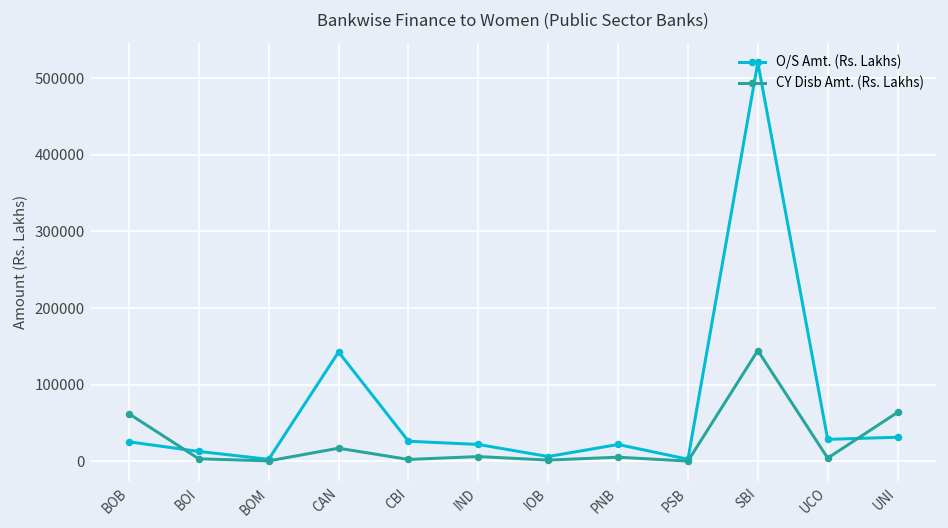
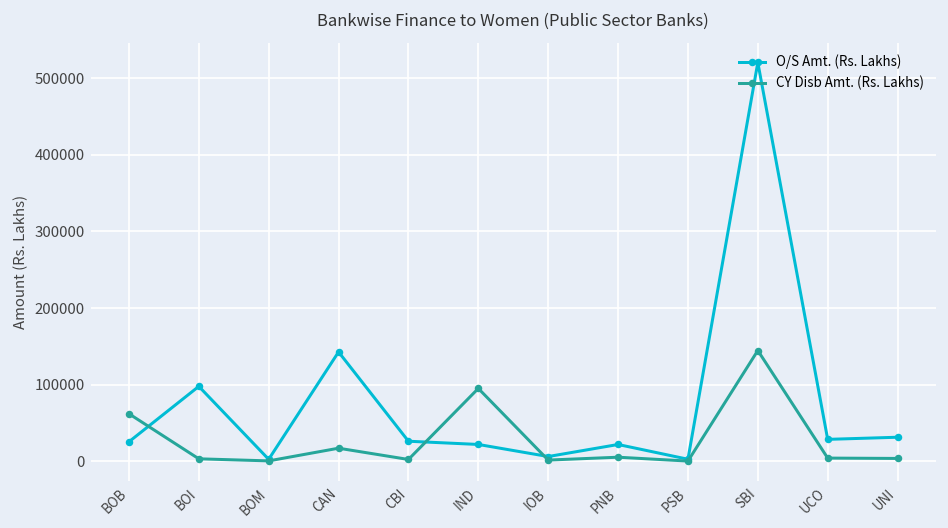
O/S Amt. (Rs. Lakhs), BOI: 10000 -> 100000
CY Disb Amt. (Rs. Lakhs), IND: 10000 -> 90000
CY Disb Amt. (Rs. Lakhs), UNI: 60000 -> 0
